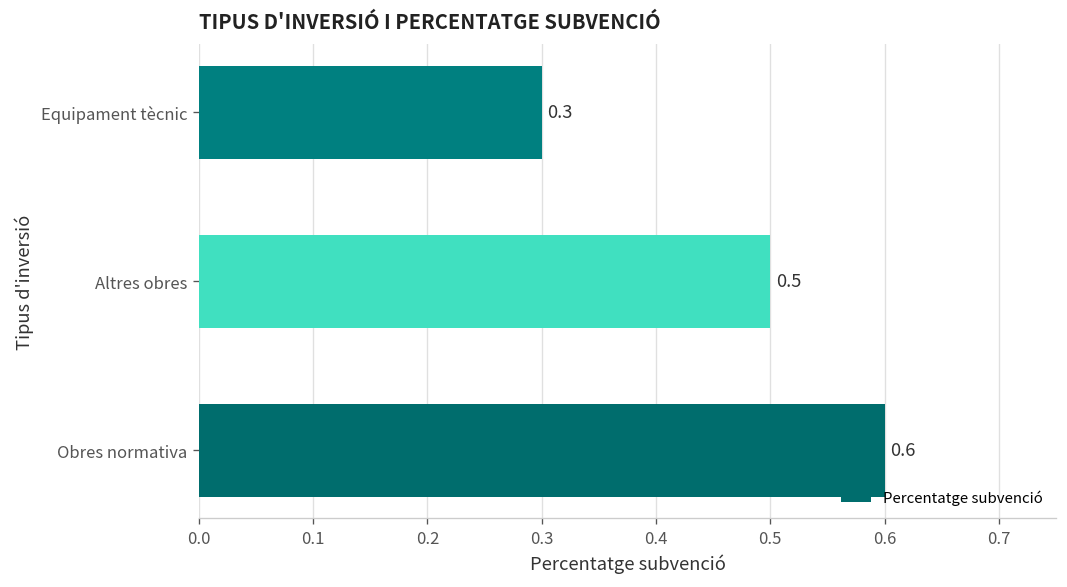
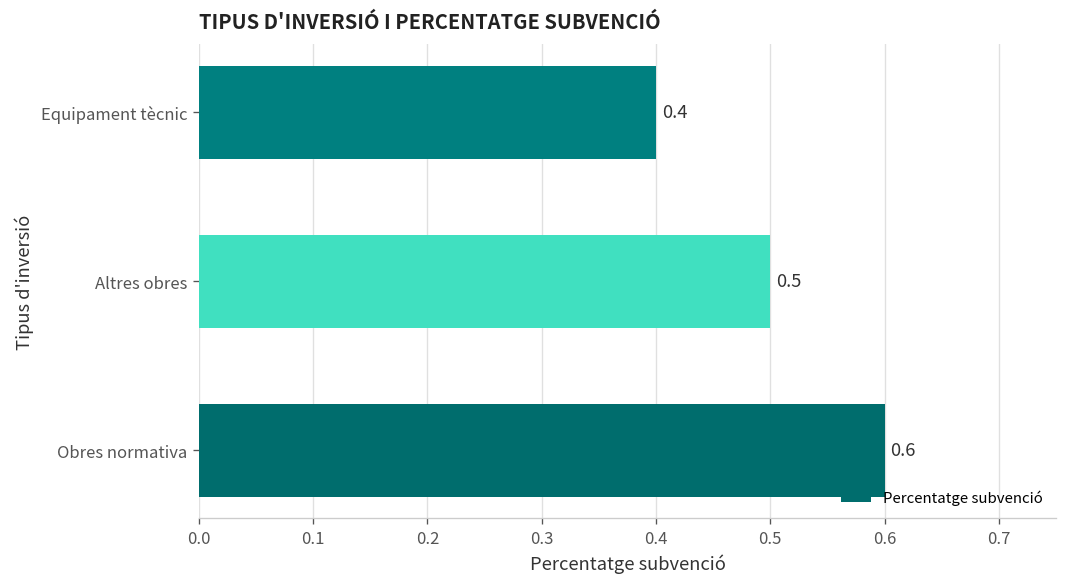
Equipament tècnic: 0.3 -> 0.4
